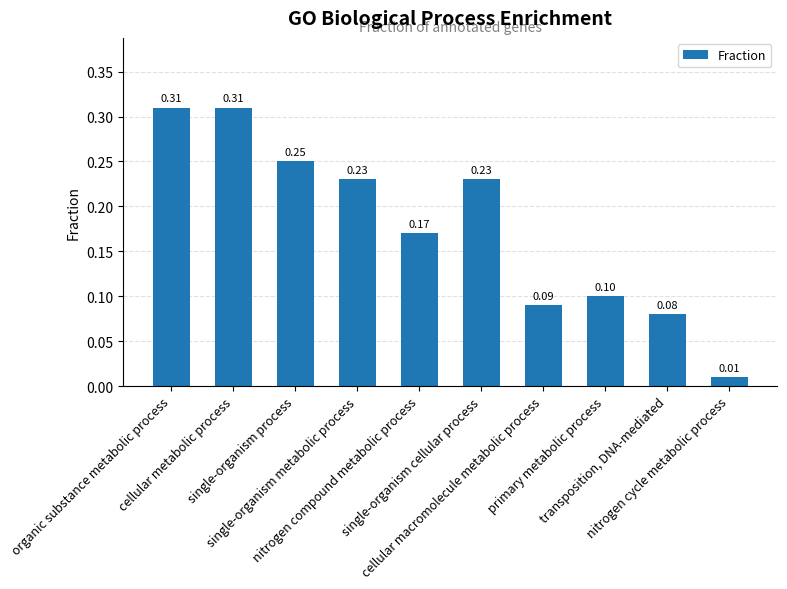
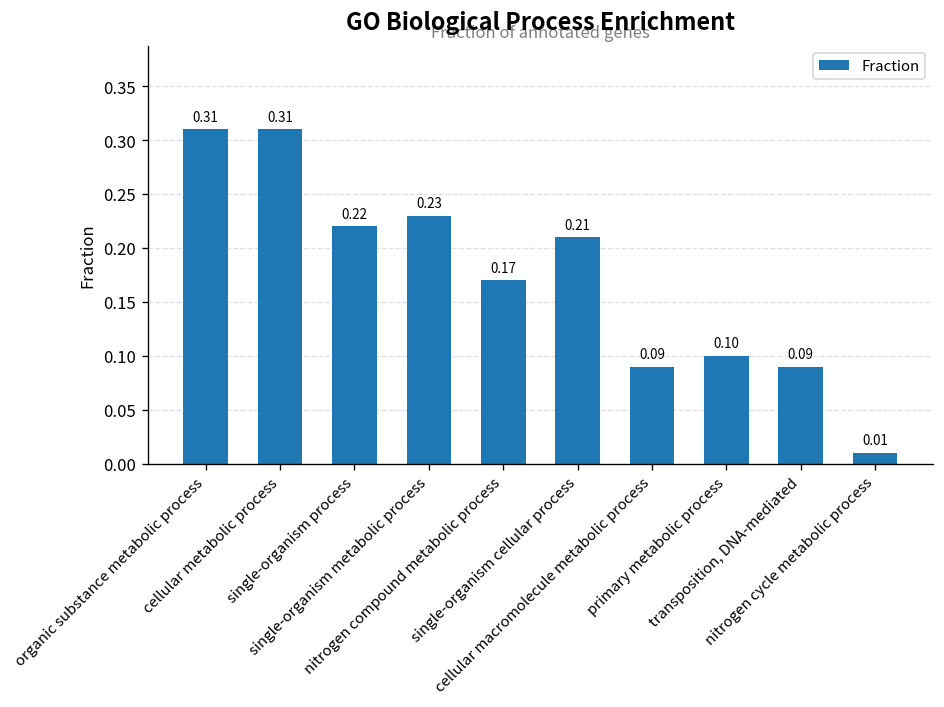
single-organism process: 0.25 -> 0.22
single-organism cellular process: 0.23 -> 0.21
transposition, DNA-mediated: 0.08 -> 0.09
